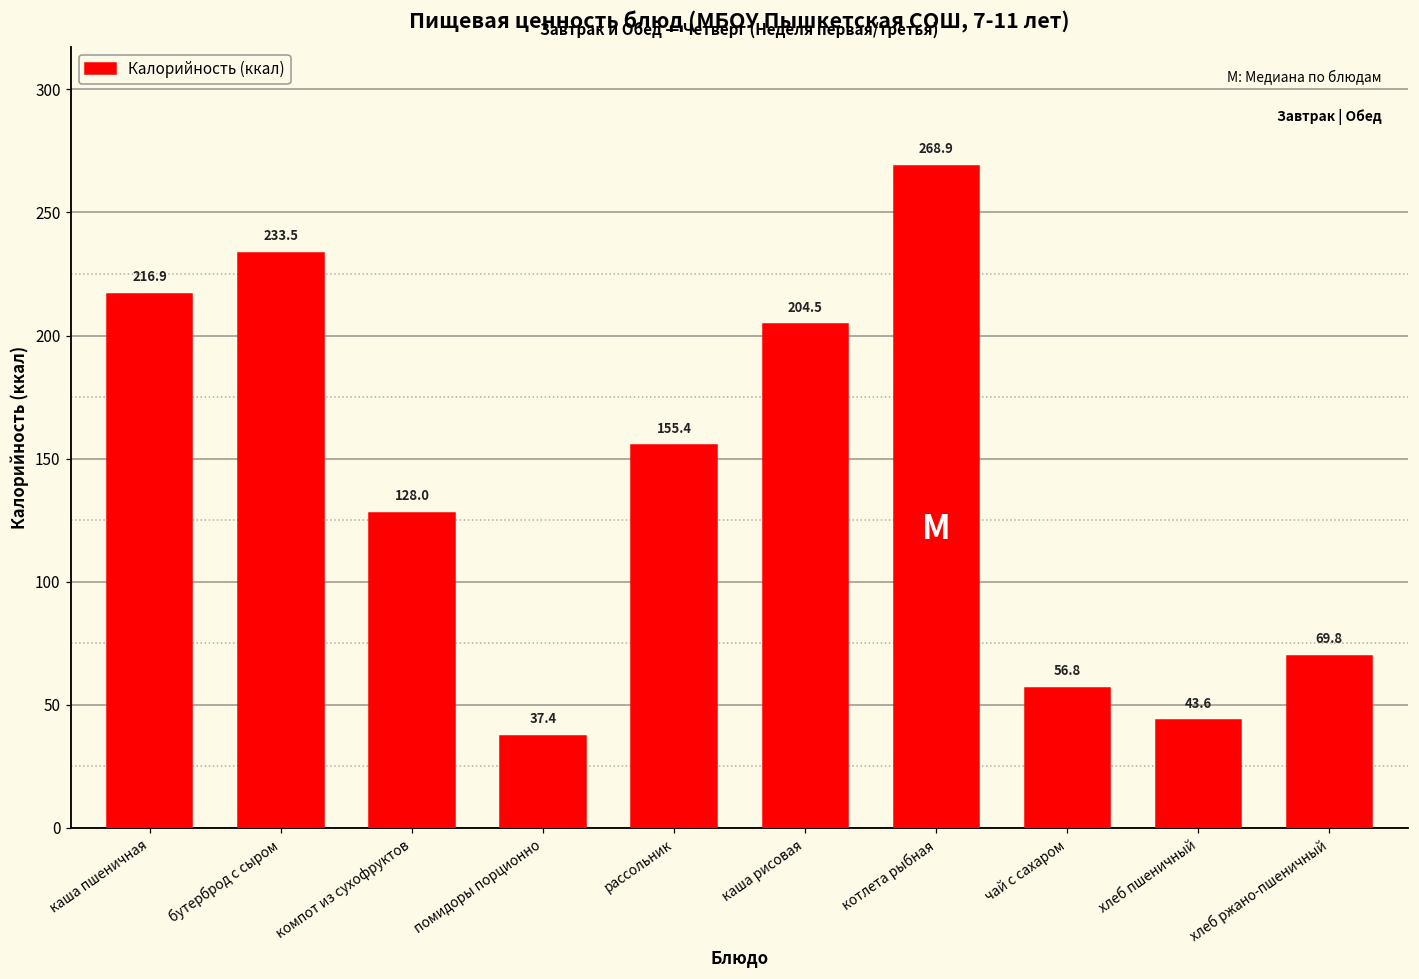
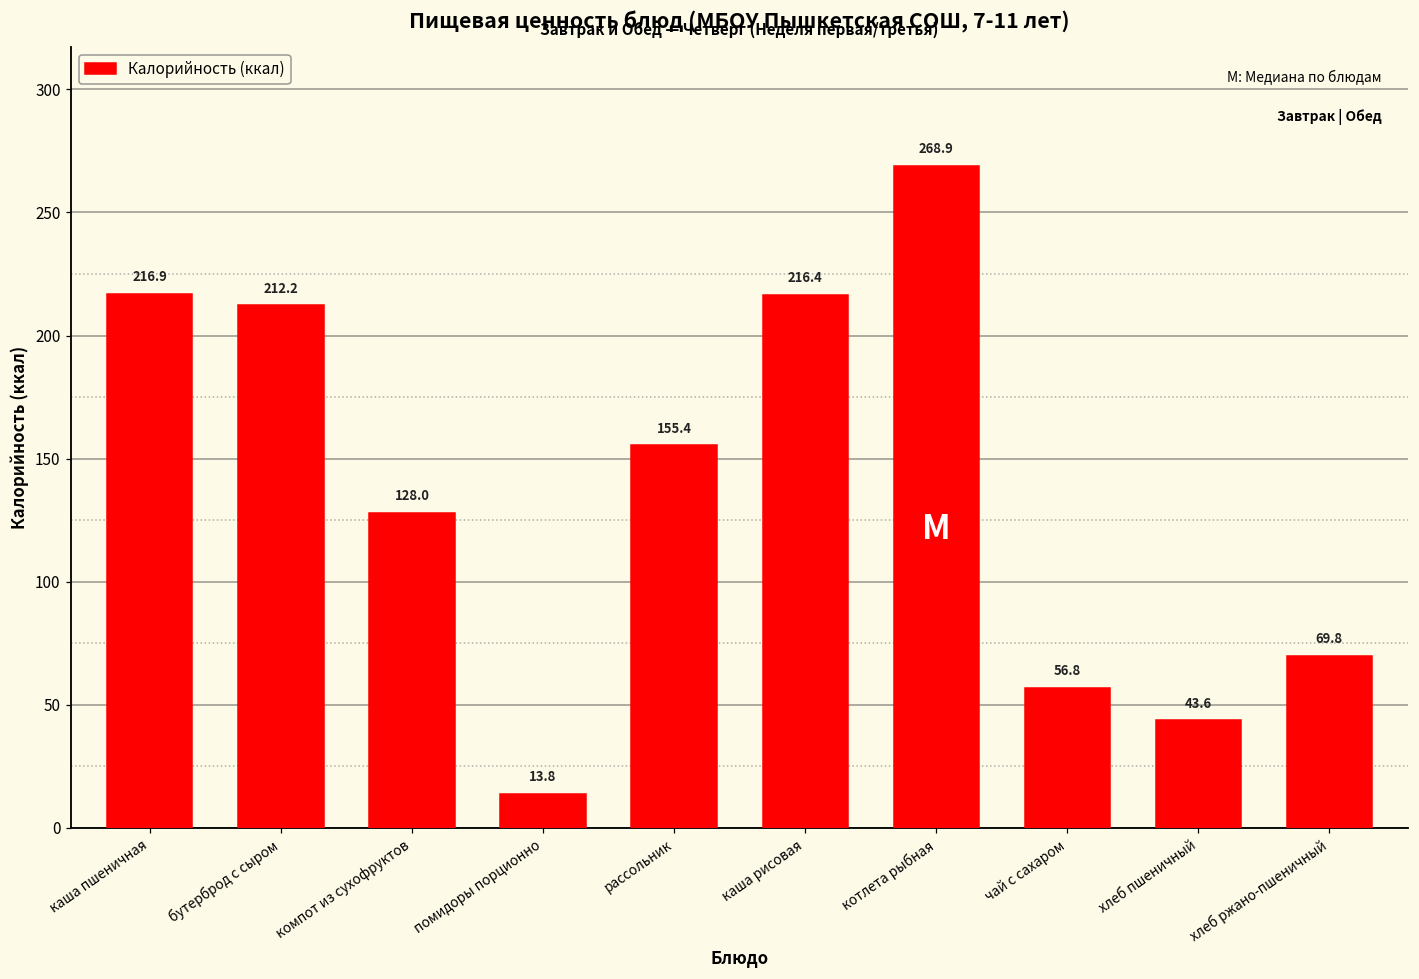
бутерброд с сыром: 233.5 -> 212.2
помидоры порционно: 37.4 -> 13.8
каша рисовая: 204.5 -> 216.4
